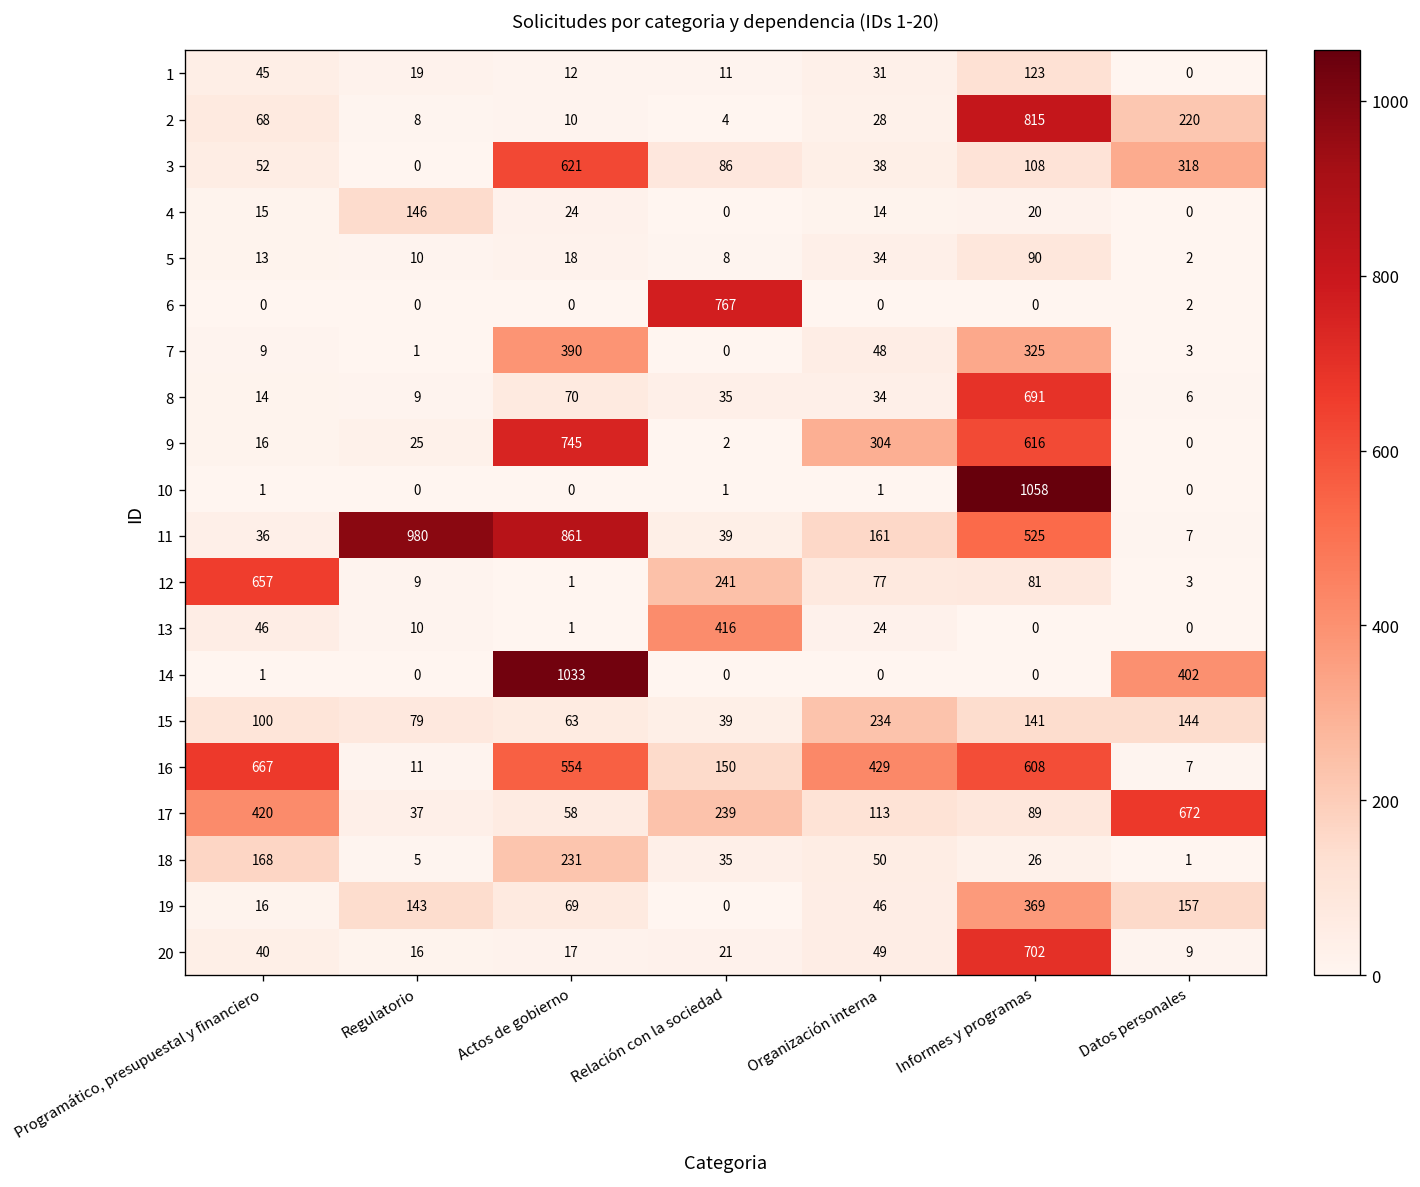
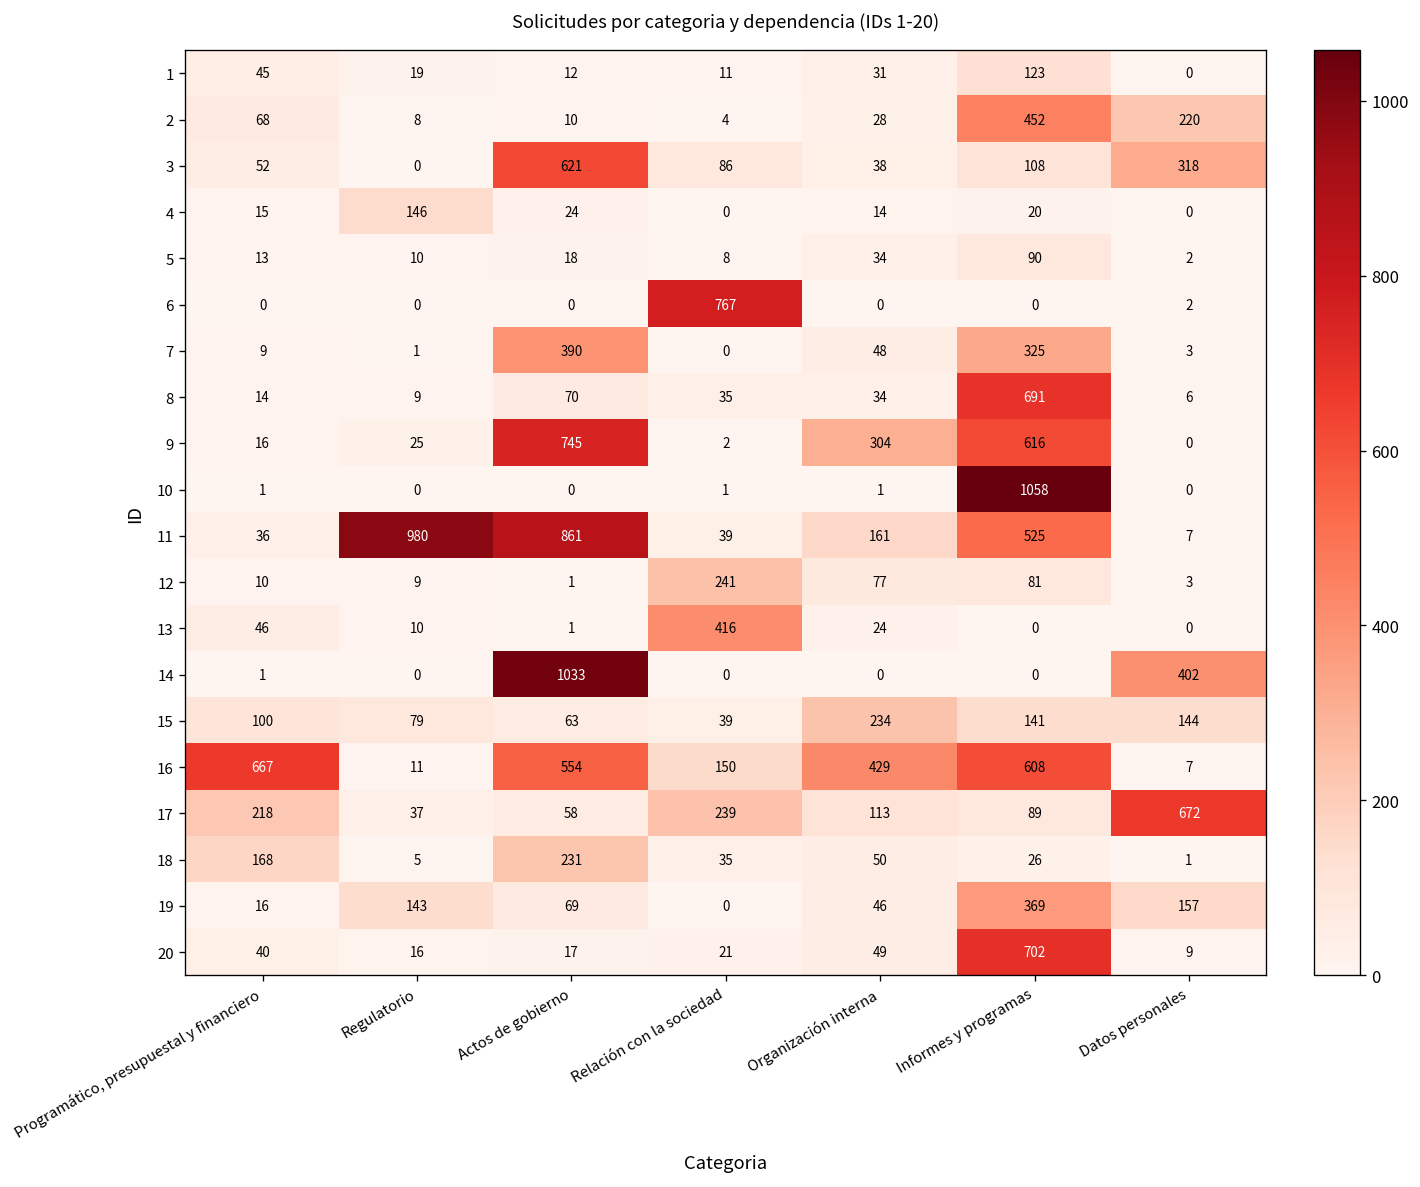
2, Informes y programas: 815 -> 452
12, Programático, presupuestal y financiero: 657 -> 10
17, Programático, presupuestal y financiero: 420 -> 218
